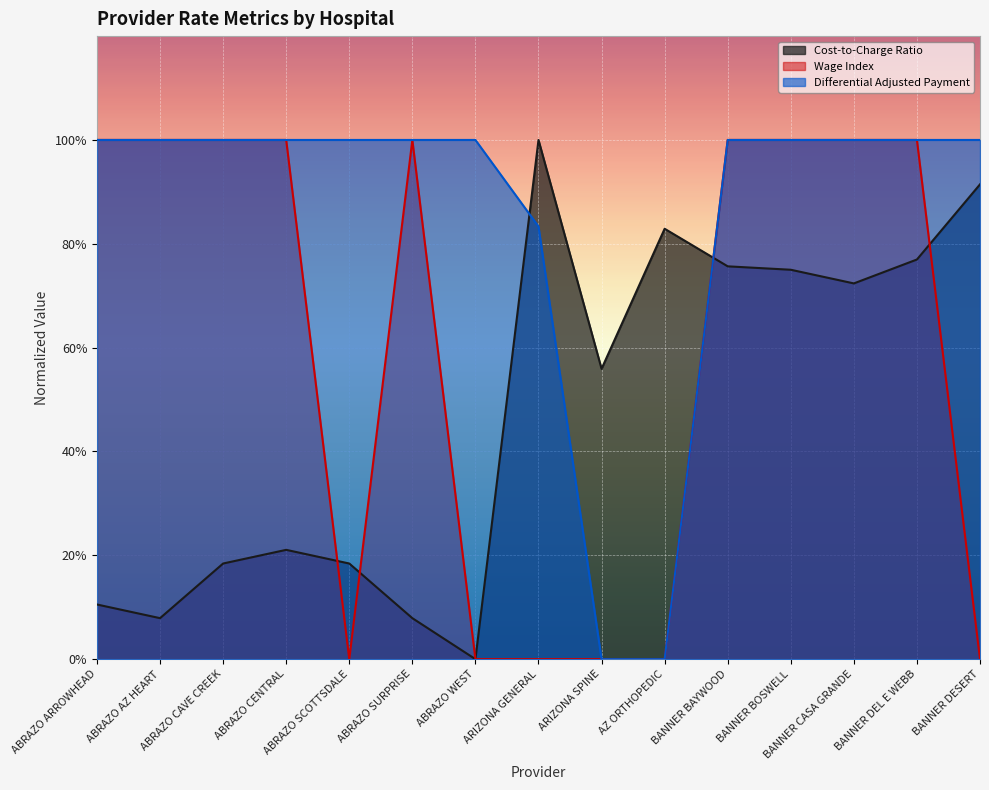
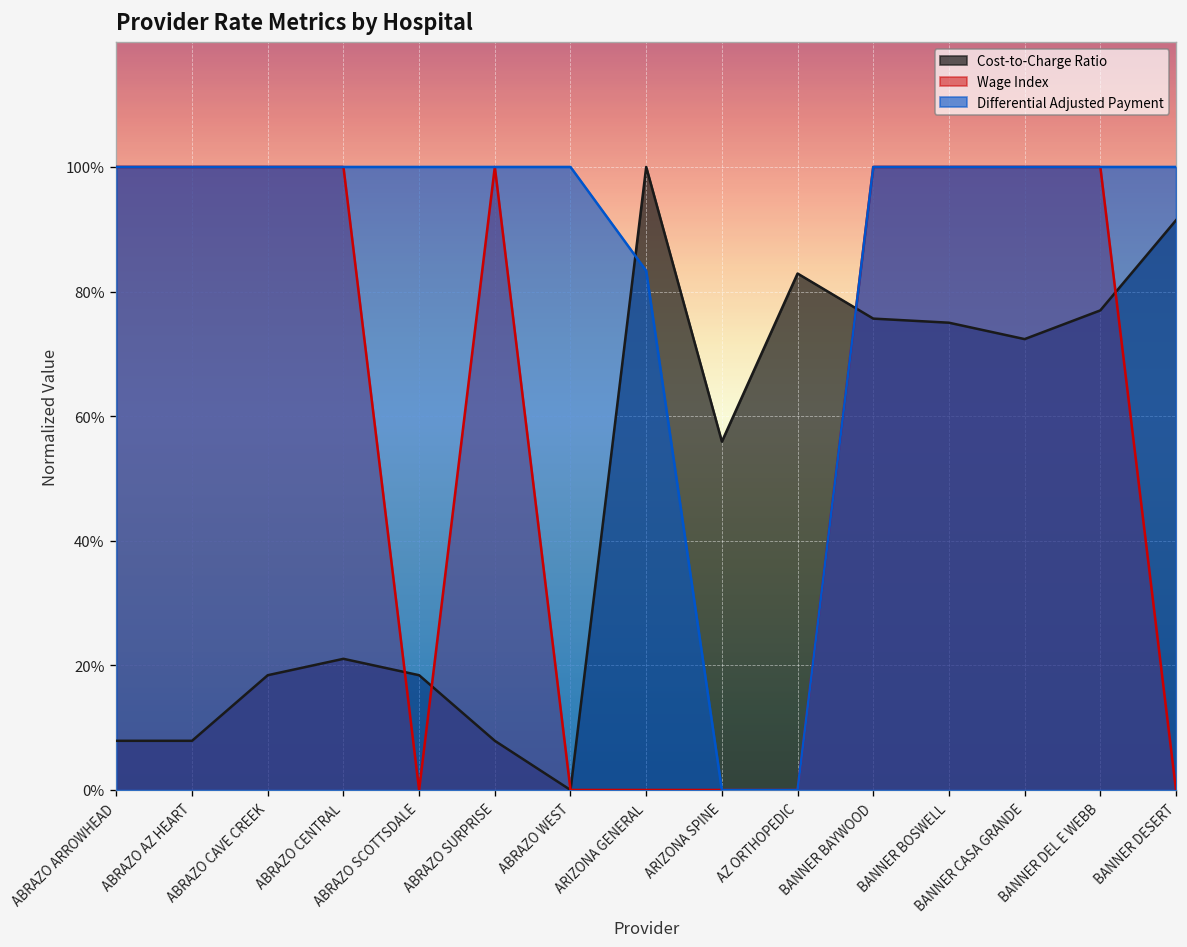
Cost-to-Charge Ratio, ABRAZO ARROWHEAD: 11% -> 8%
